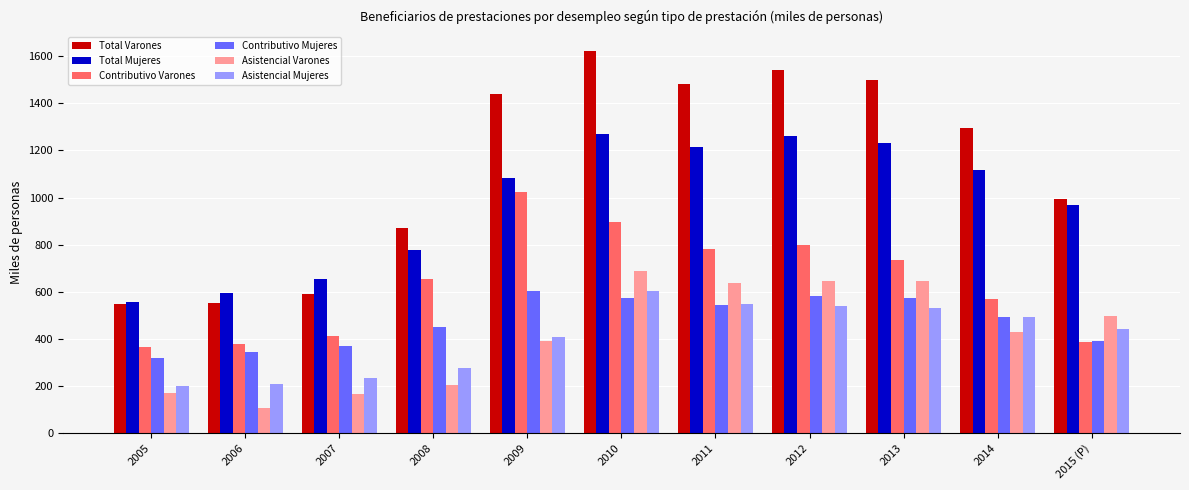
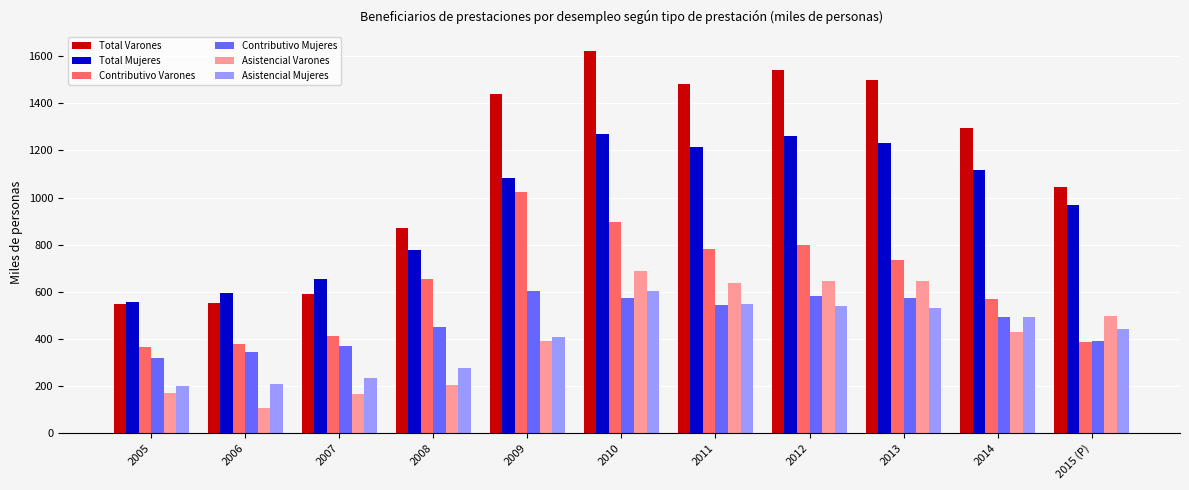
Total Varones, 2015 (P): 1000 -> 1050
